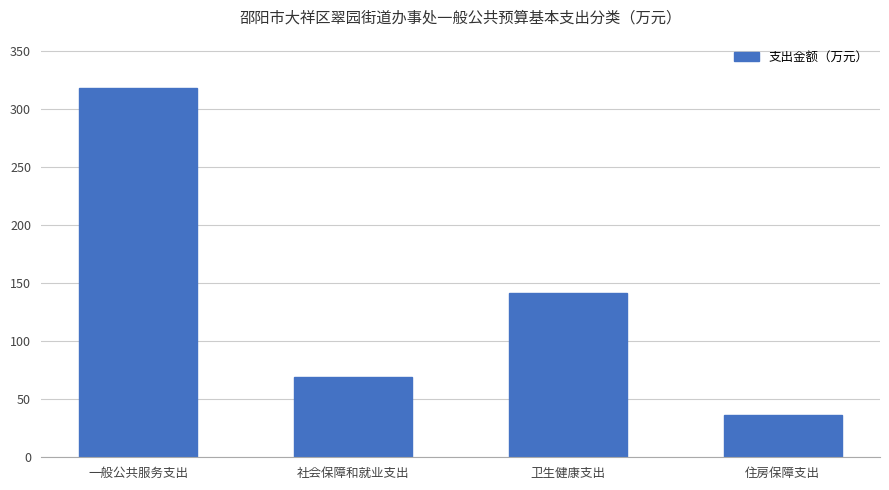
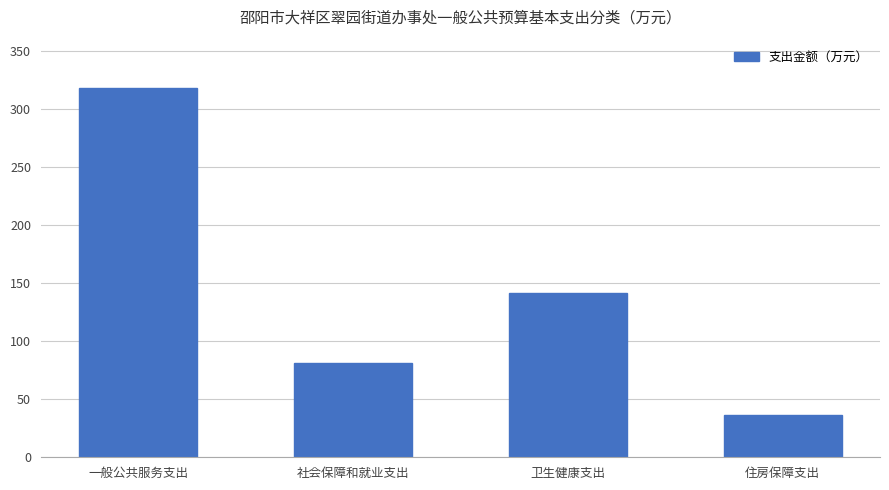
社会保障和就业支出: 69 -> 81
